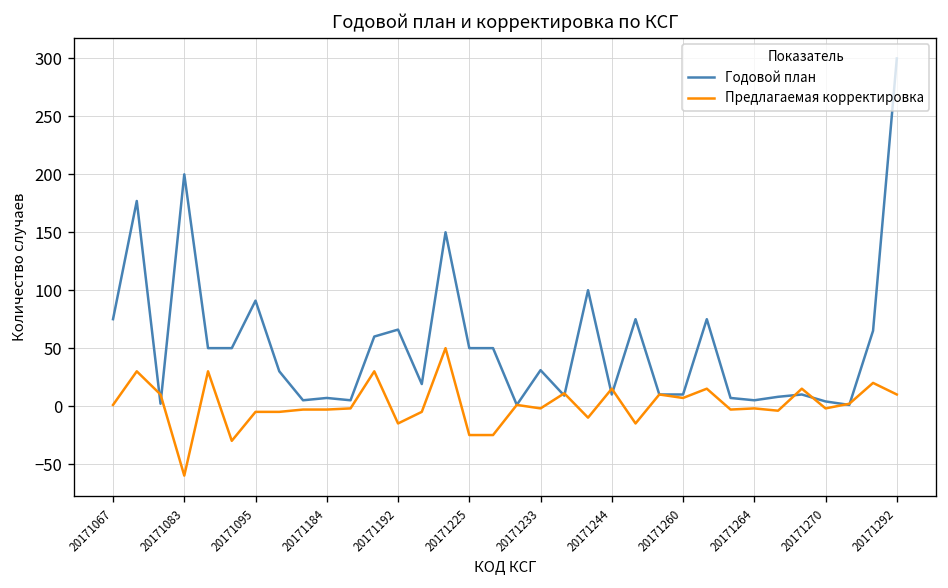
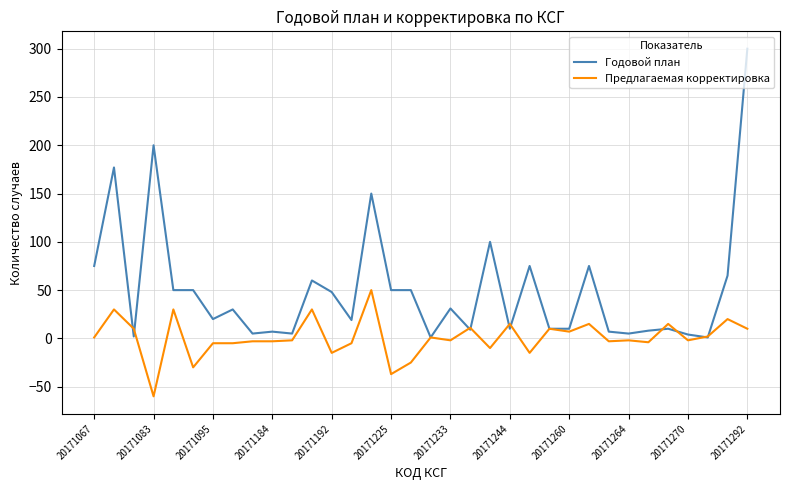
Годовой план, 20171095: 90 -> 20
Годовой план, 20171192: 70 -> 50
Предлагаемая корректировка, 20171225: -30 -> -40
